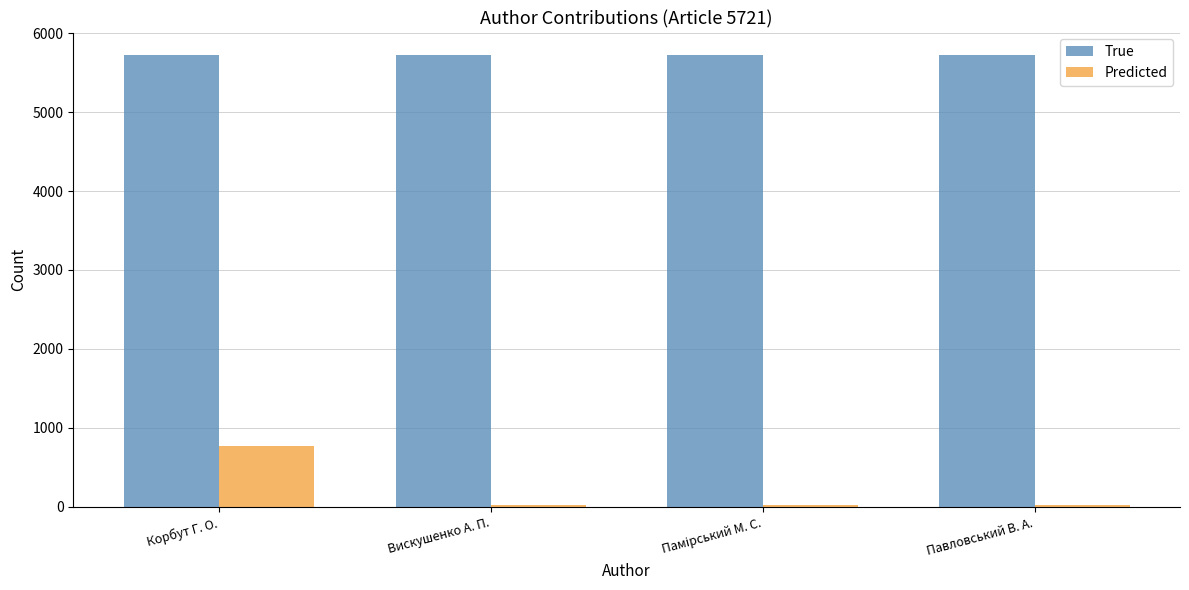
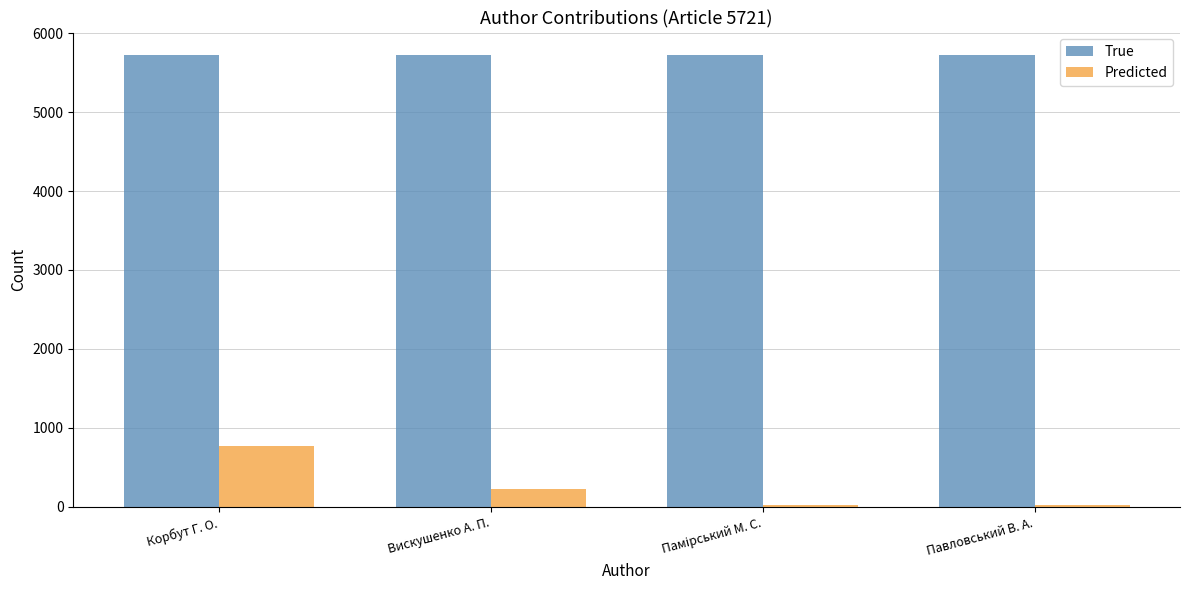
Predicted, Вискушенко А. П.: 0 -> 200
